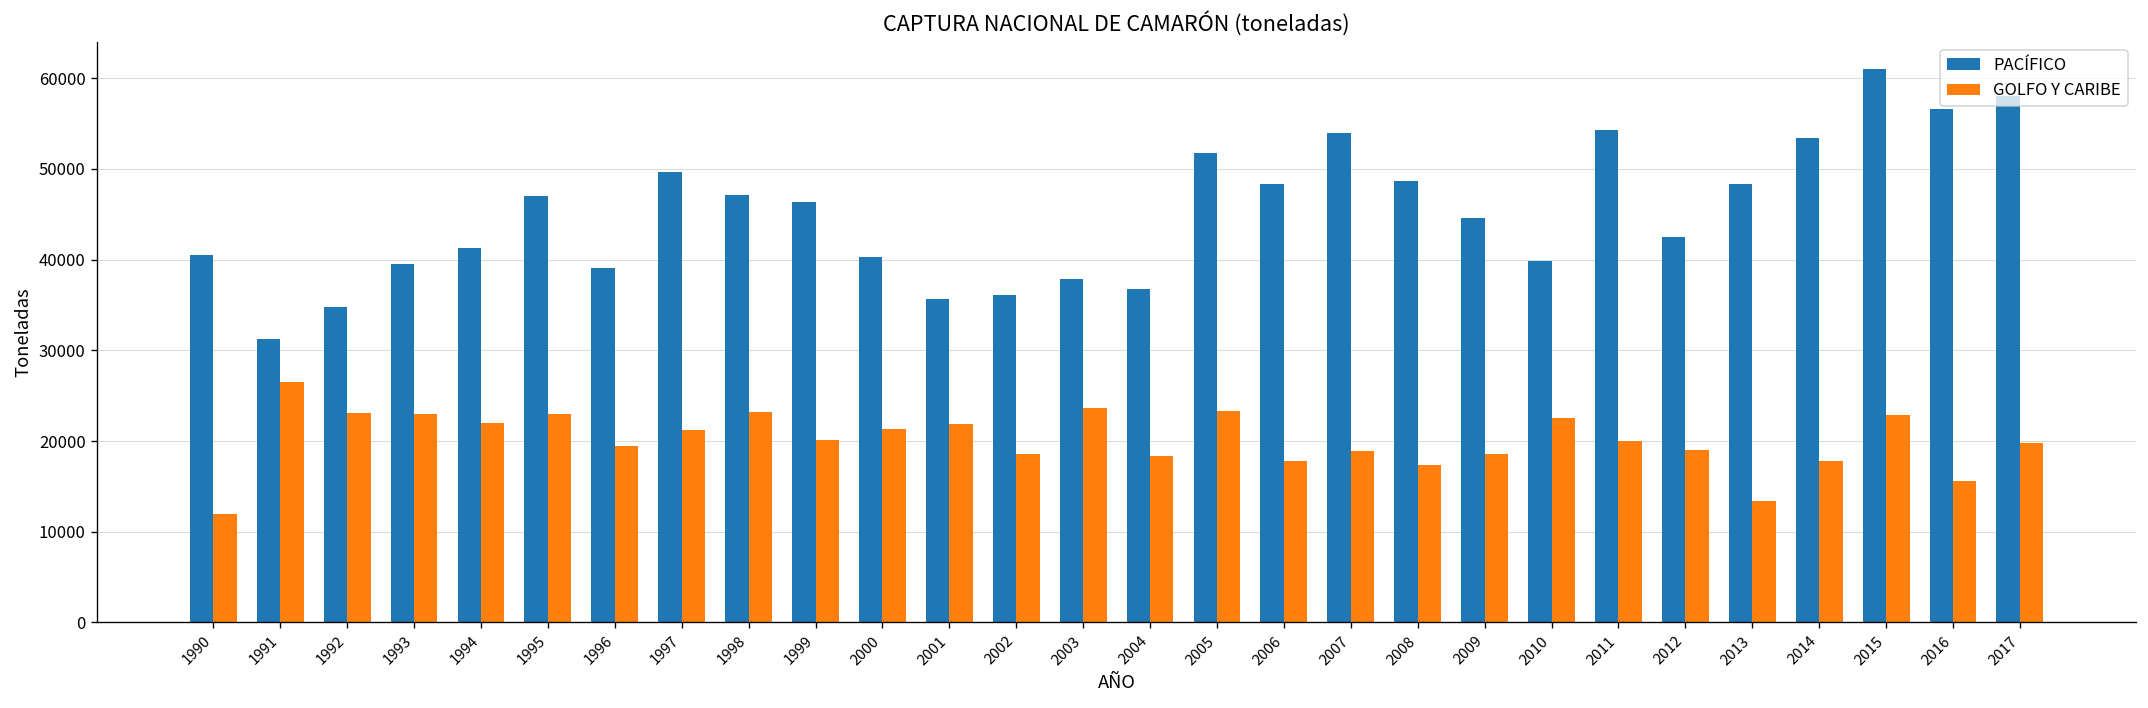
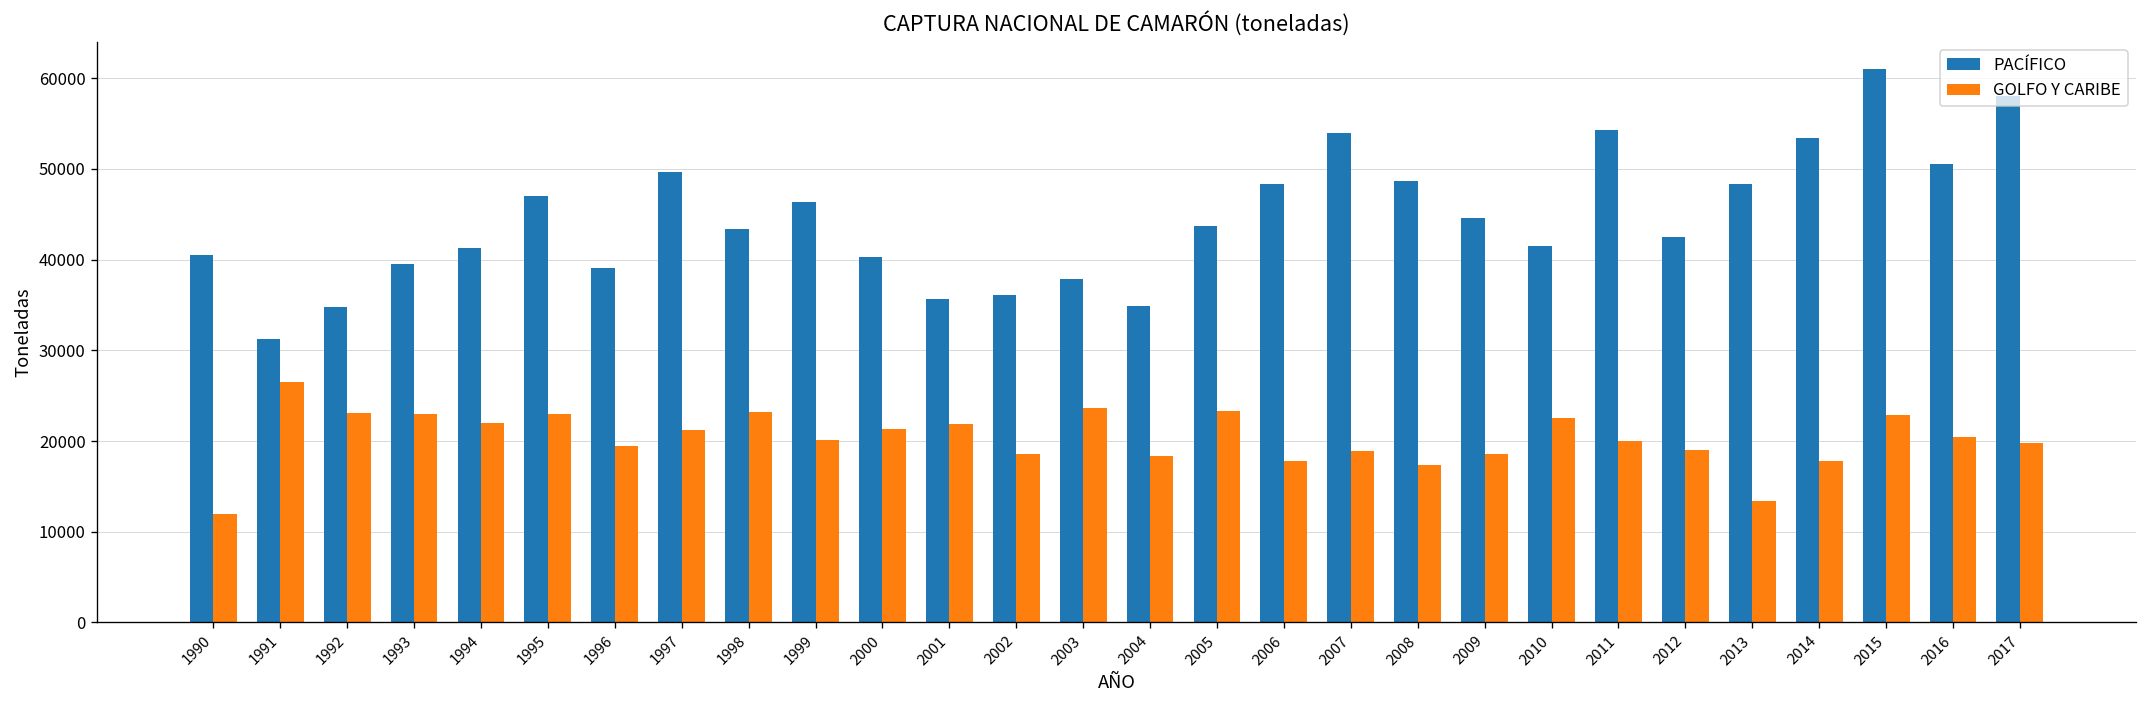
PACÍFICO, 1998: 47000 -> 43000
PACÍFICO, 2004: 37000 -> 35000
PACÍFICO, 2005: 52000 -> 44000
PACÍFICO, 2010: 40000 -> 41000
PACÍFICO, 2016: 57000 -> 51000
GOLFO Y CARIBE, 2016: 16000 -> 20000
